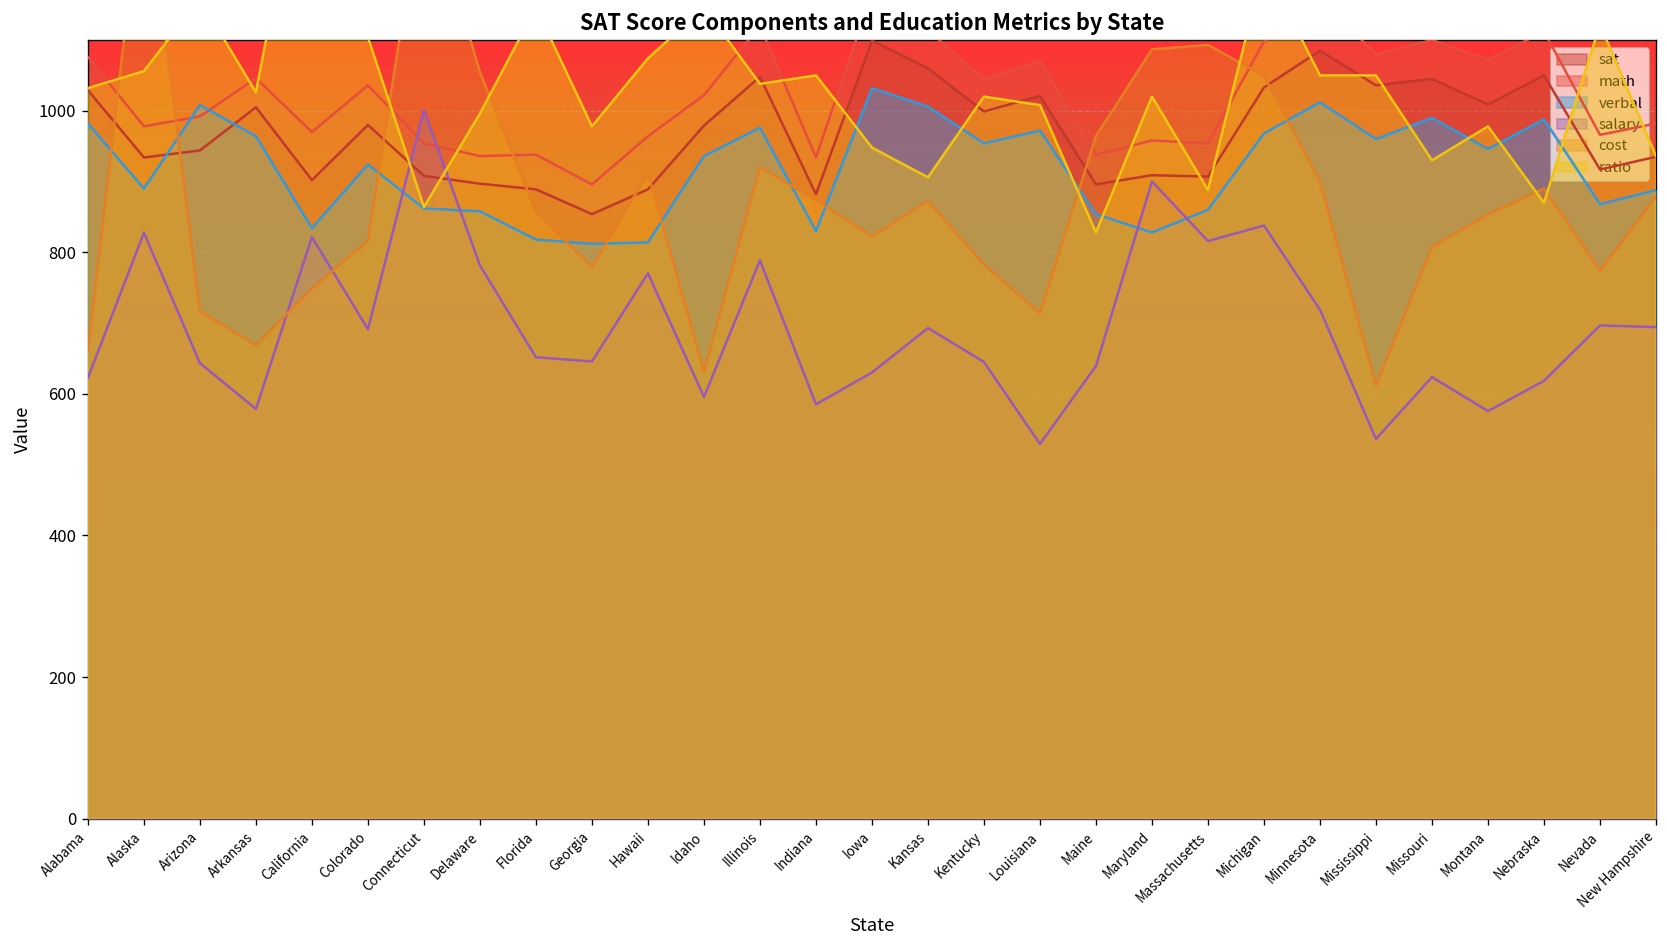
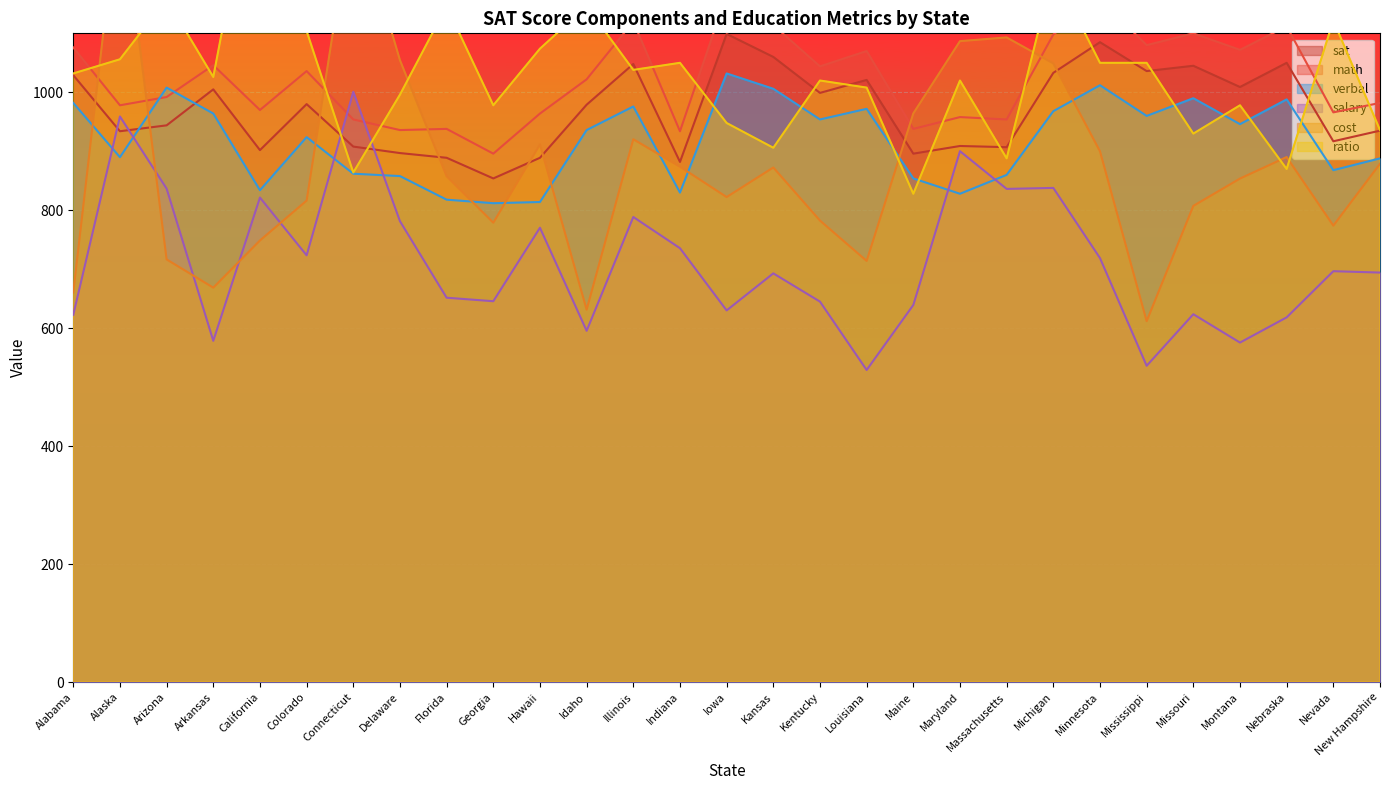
salary, Alaska: 830 -> 960
salary, Arizona: 640 -> 840
salary, Colorado: 690 -> 720
salary, Indiana: 590 -> 740
salary, Massachusetts: 820 -> 840
